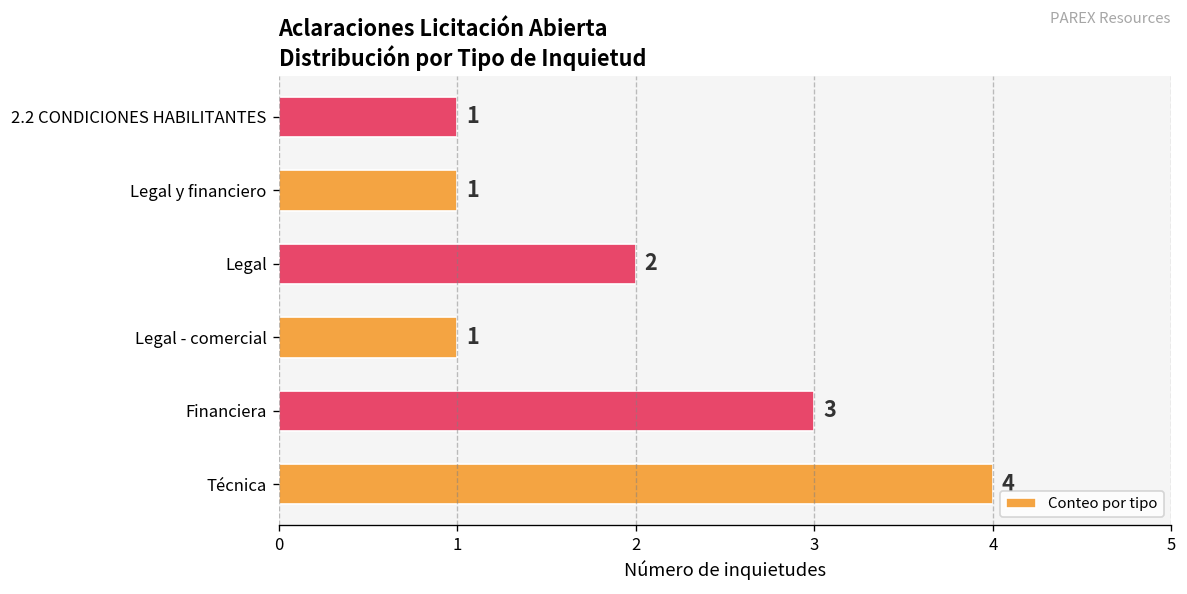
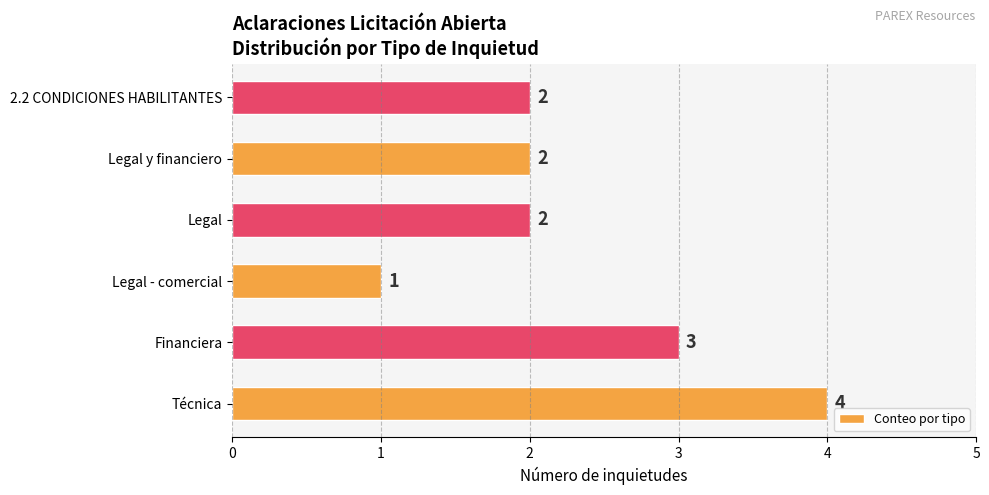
2.2 CONDICIONES HABILITANTES: 1 -> 2
Legal y financiero: 1 -> 2
